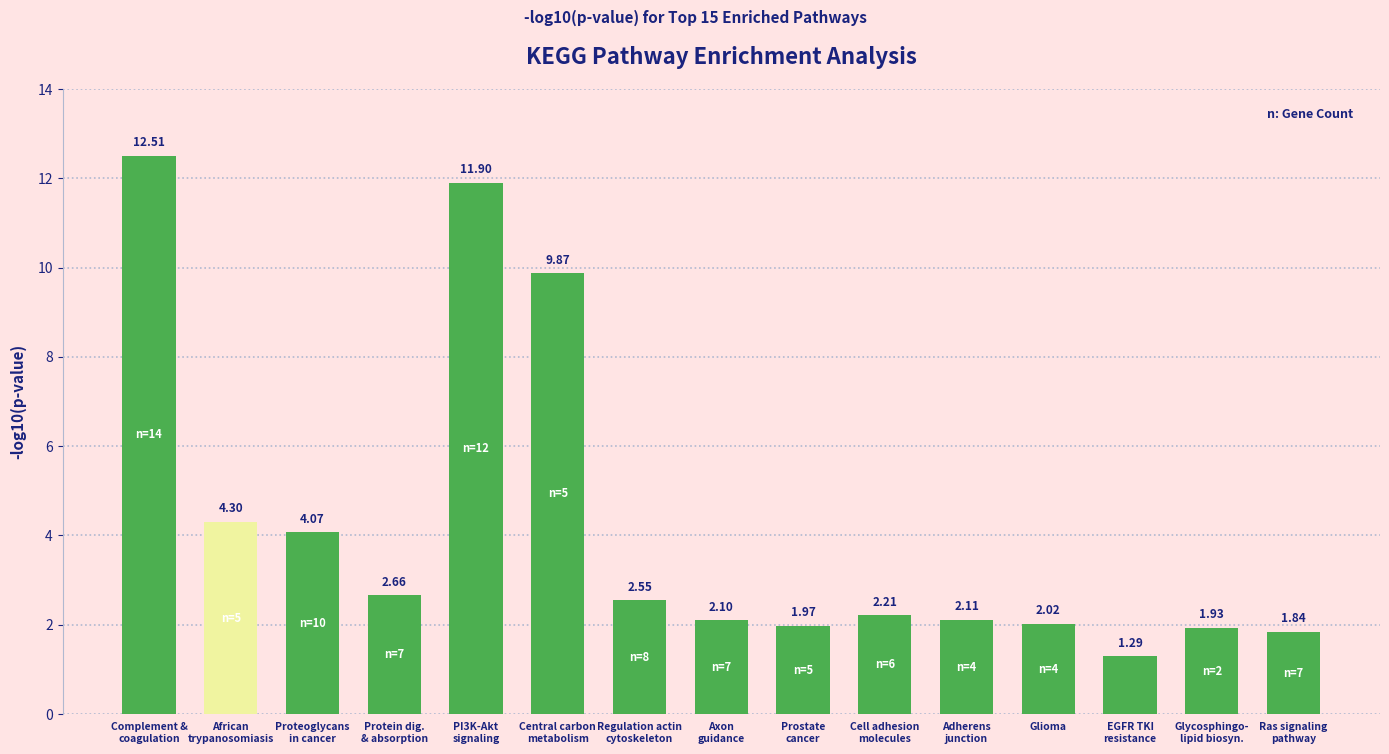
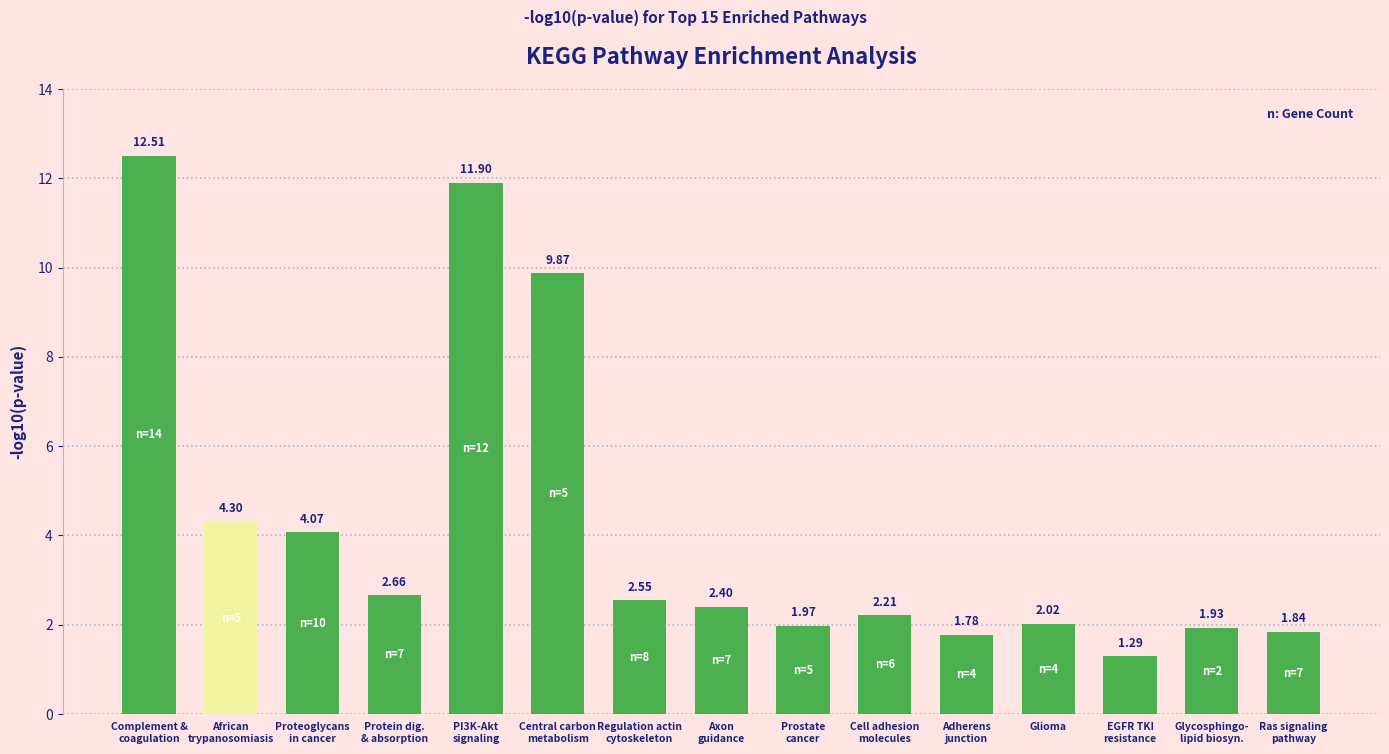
Axon guidance: 2.10 -> 2.40
Adherens junction: 2.11 -> 1.78
